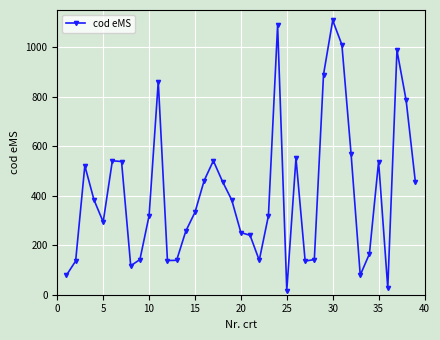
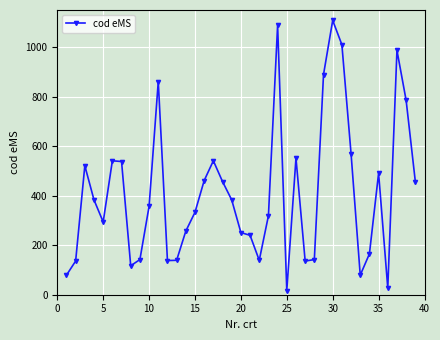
10: 320 -> 360
35: 540 -> 490
